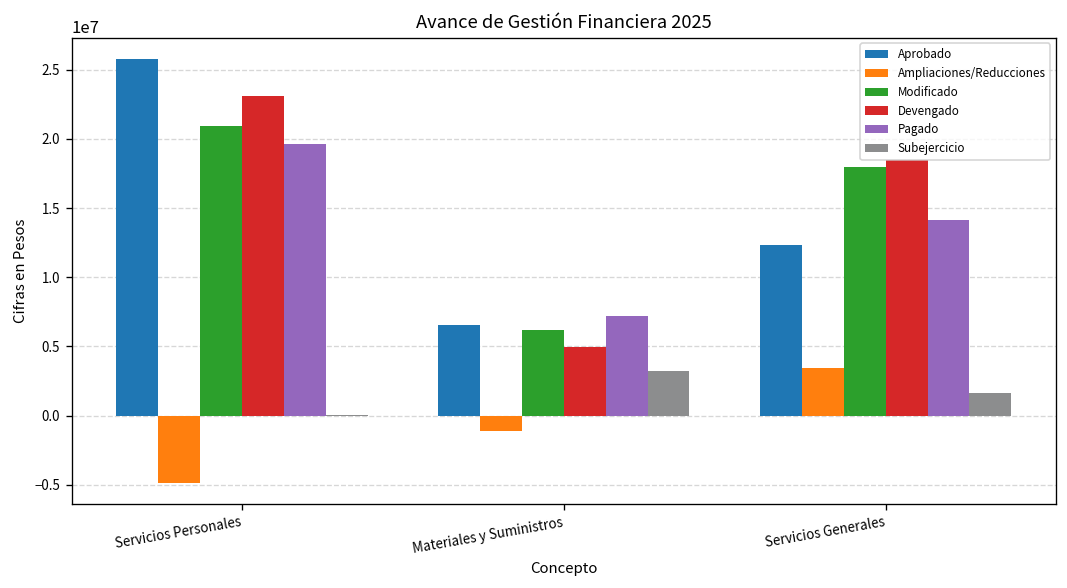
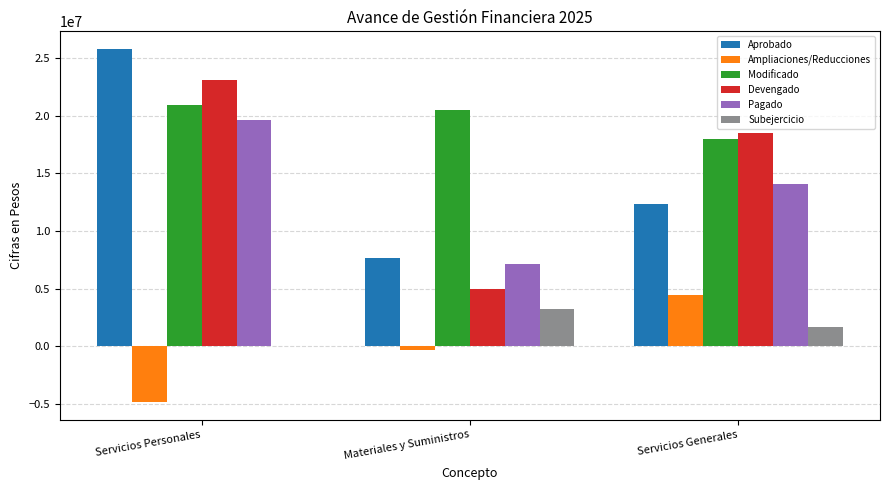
Aprobado, Materiales y Suministros: 6600000 -> 7700000
Ampliaciones/Reducciones, Materiales y Suministros: -1100000 -> -400000
Modificado, Materiales y Suministros: 6200000 -> 20500000
Ampliaciones/Reducciones, Servicios Generales: 3500000 -> 4400000
